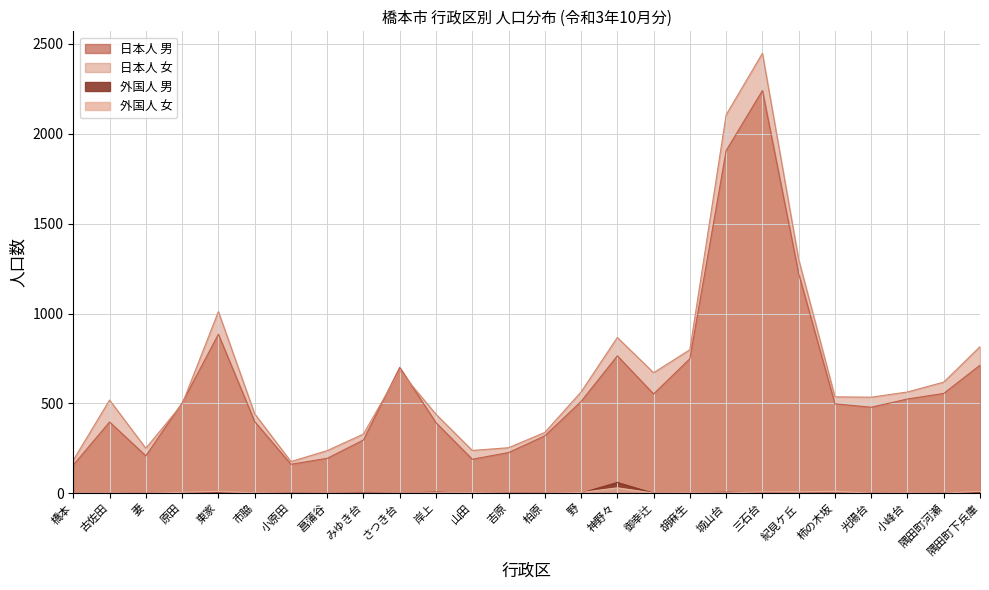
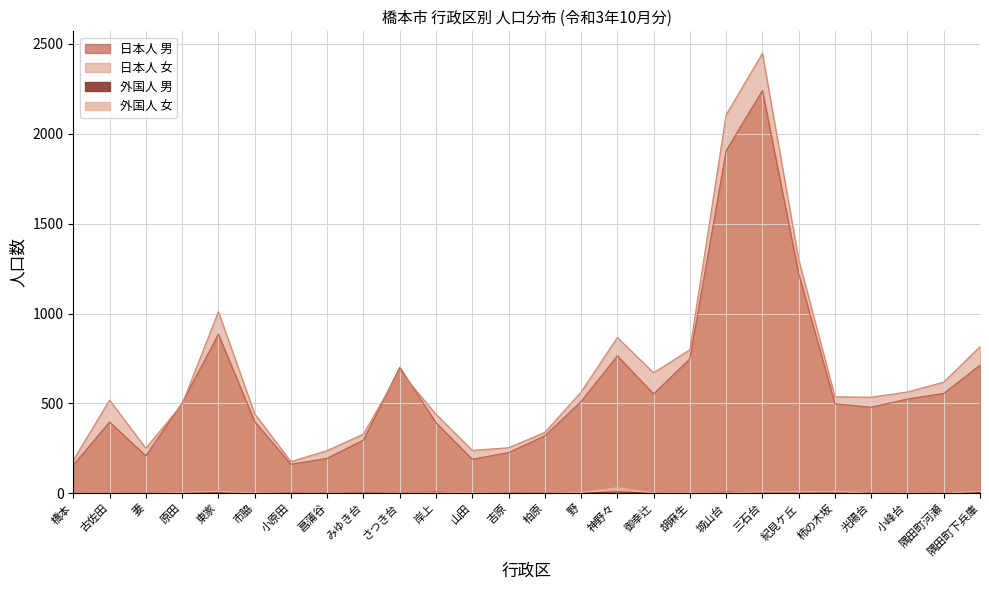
外国人 男, 神野々: 60 -> 10
